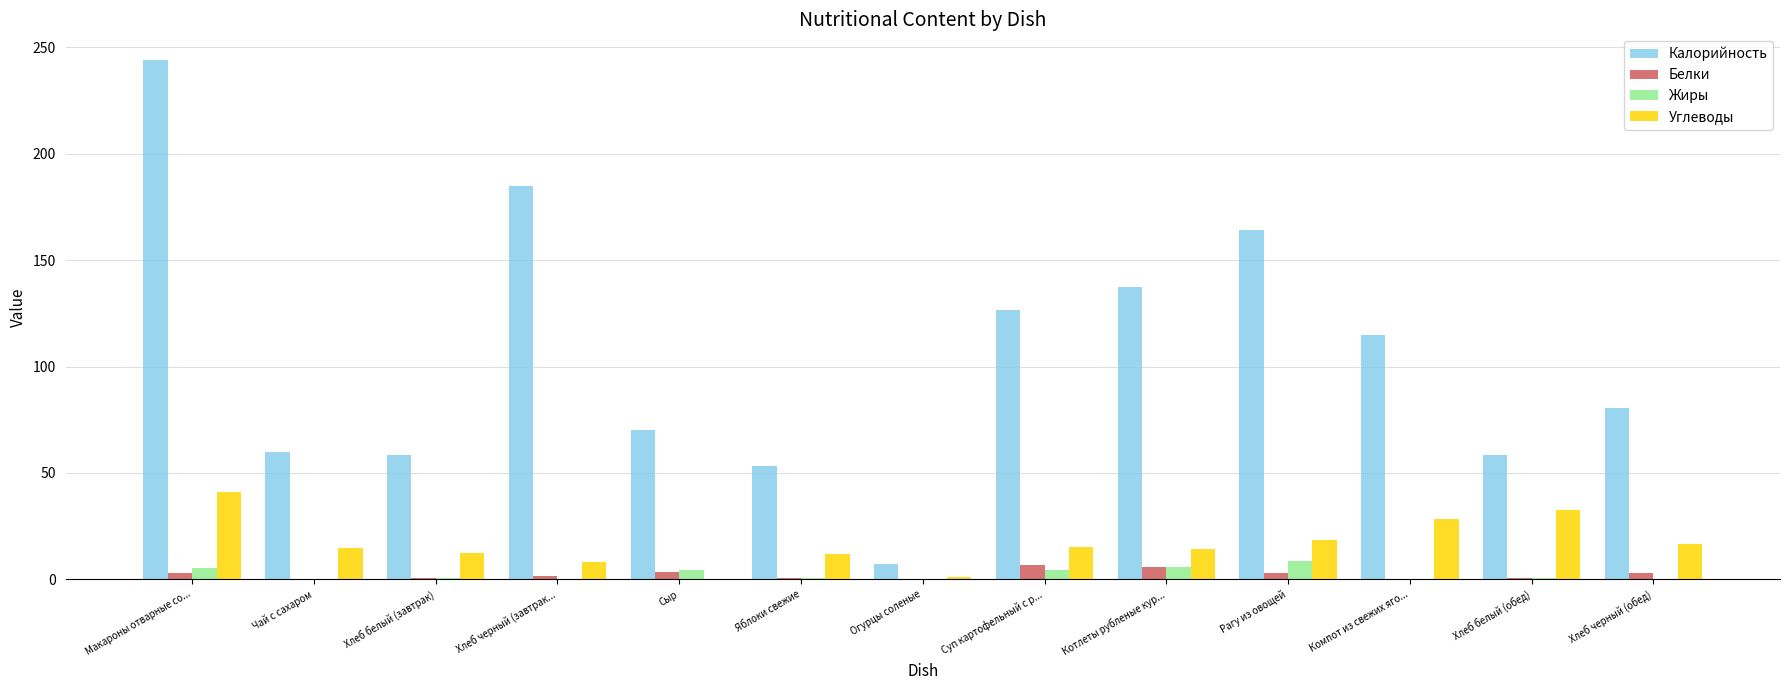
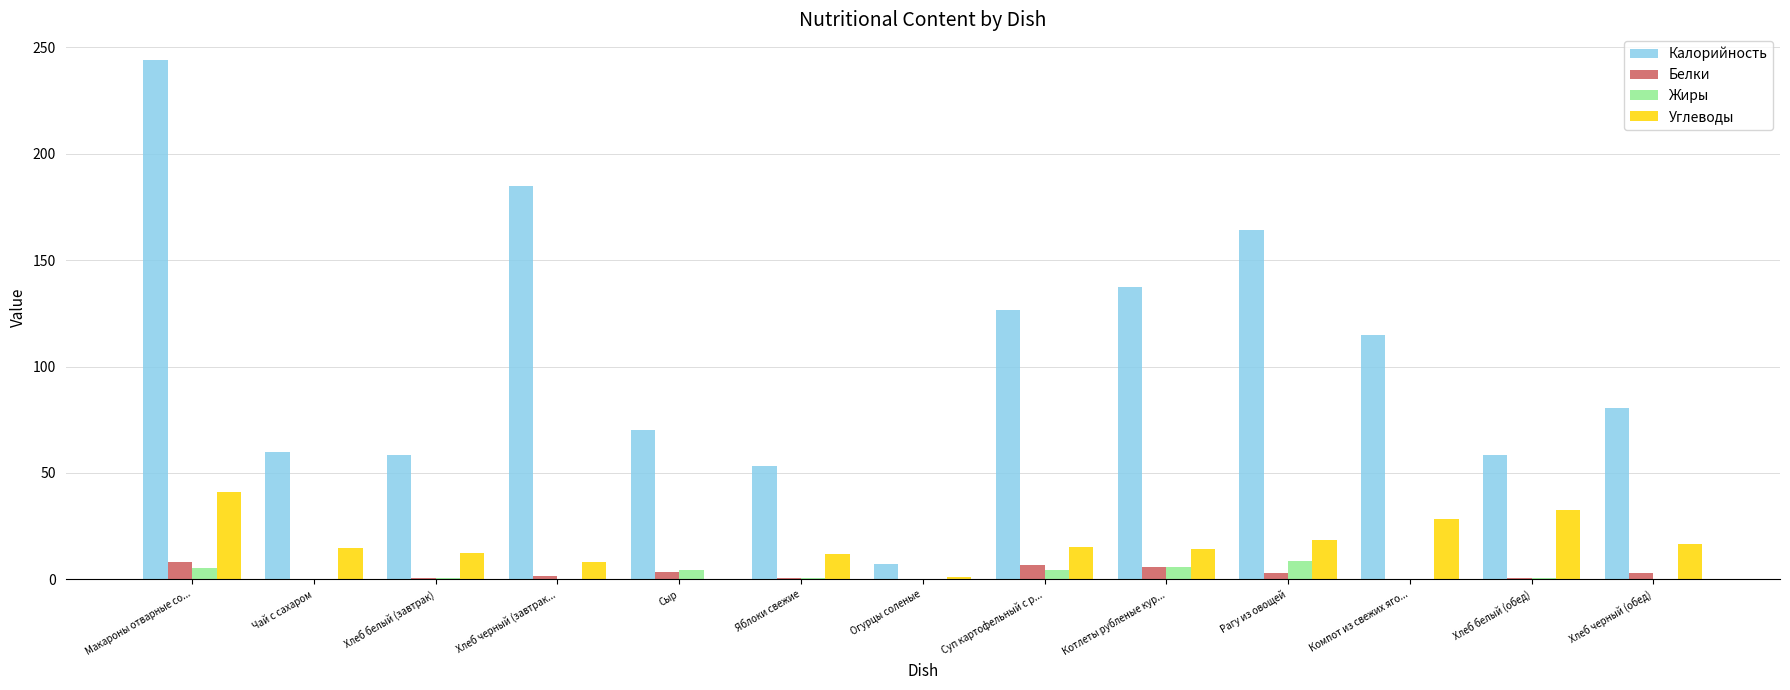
Белки, Макароны отварные со...: 3 -> 8
